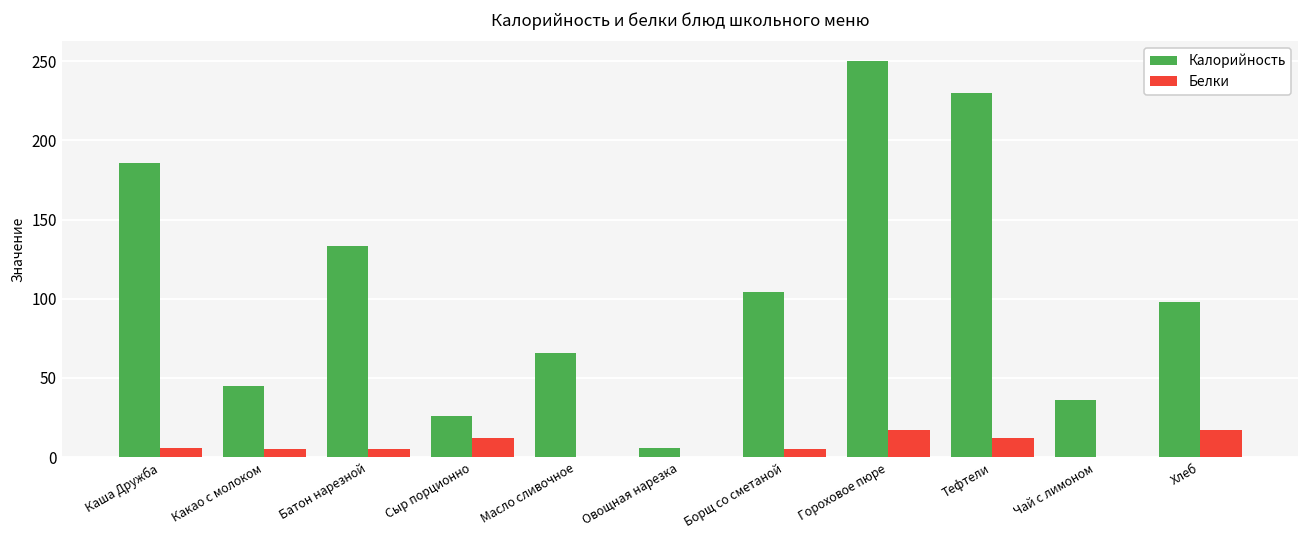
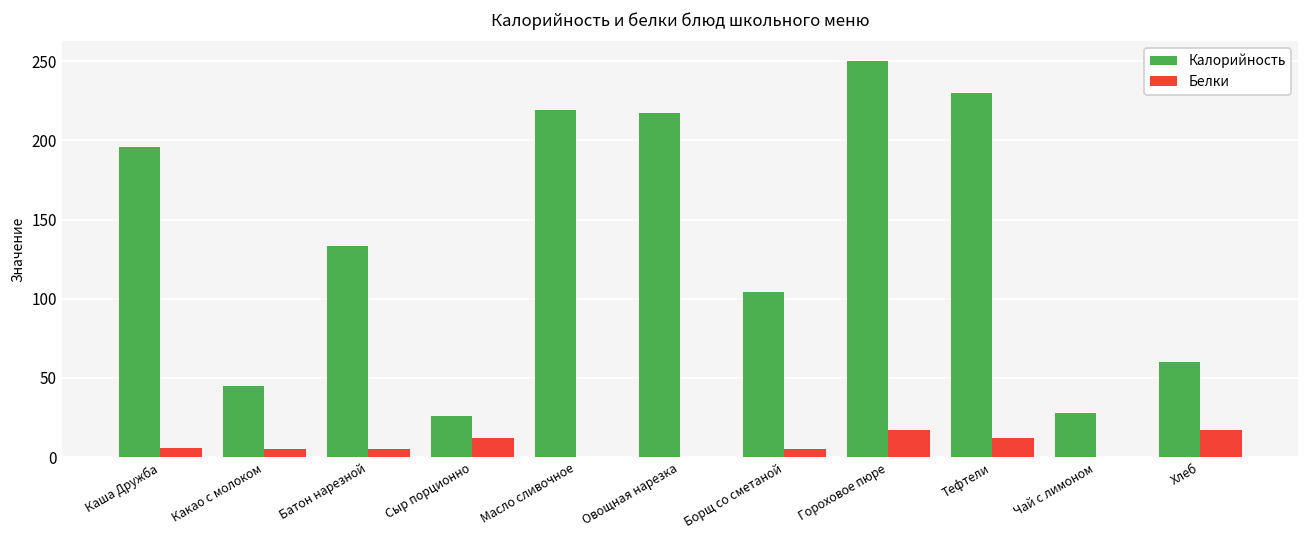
Калорийность, Каша Дружба: 186 -> 196
Калорийность, Масло сливочное: 66 -> 219
Калорийность, Овощная нарезка: 6 -> 217
Калорийность, Чай с лимоном: 36 -> 28
Калорийность, Хлеб: 98 -> 60
